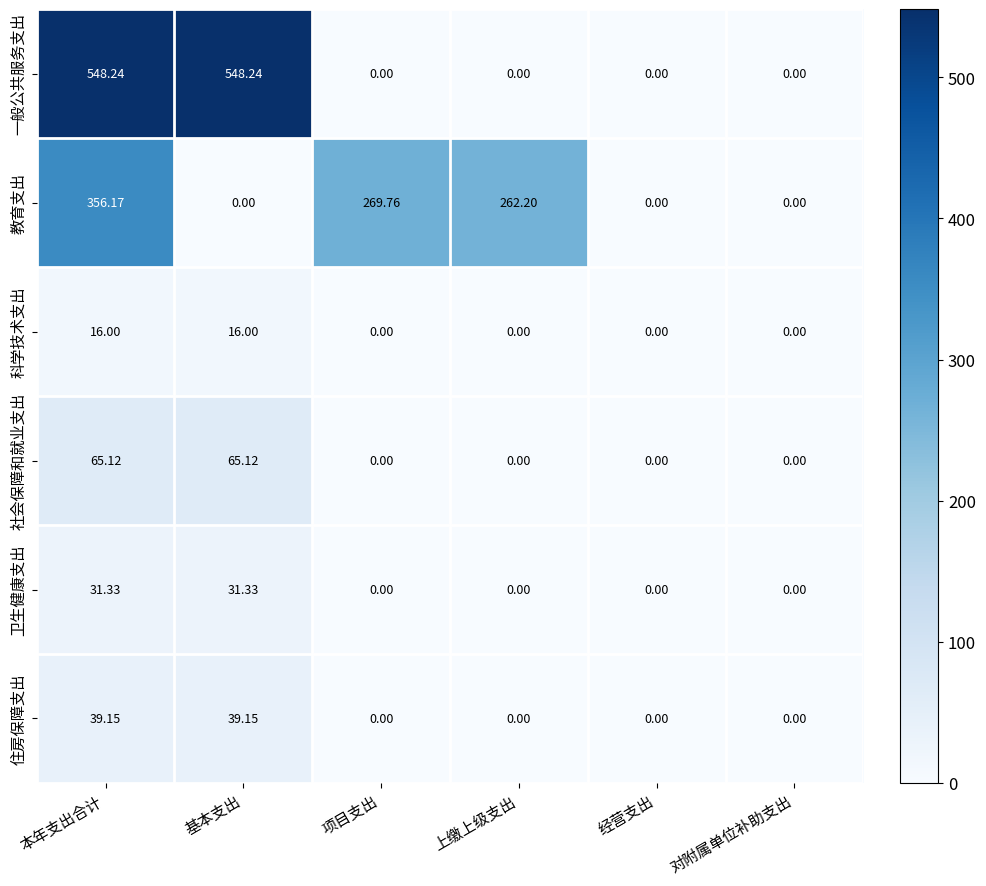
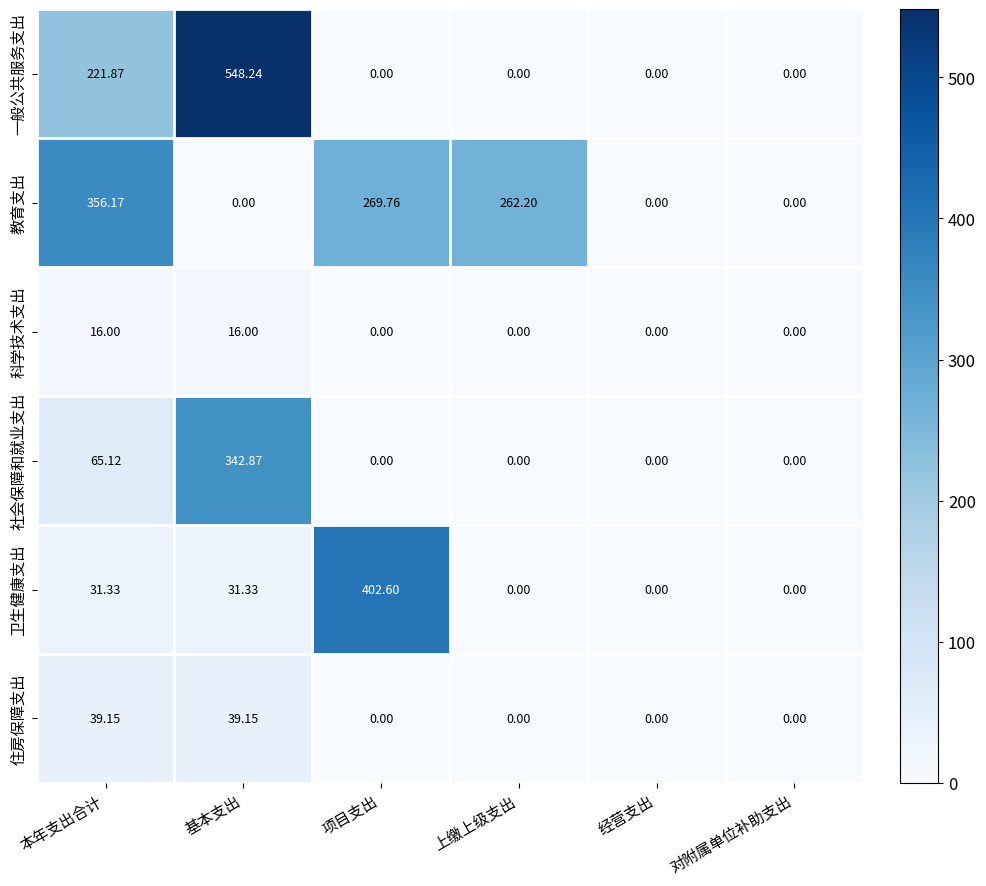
一般公共服务支出, 本年支出合计: 548.24 -> 221.87
社会保障和就业支出, 基本支出: 65.12 -> 342.87
卫生健康支出, 项目支出: 0.00 -> 402.60
